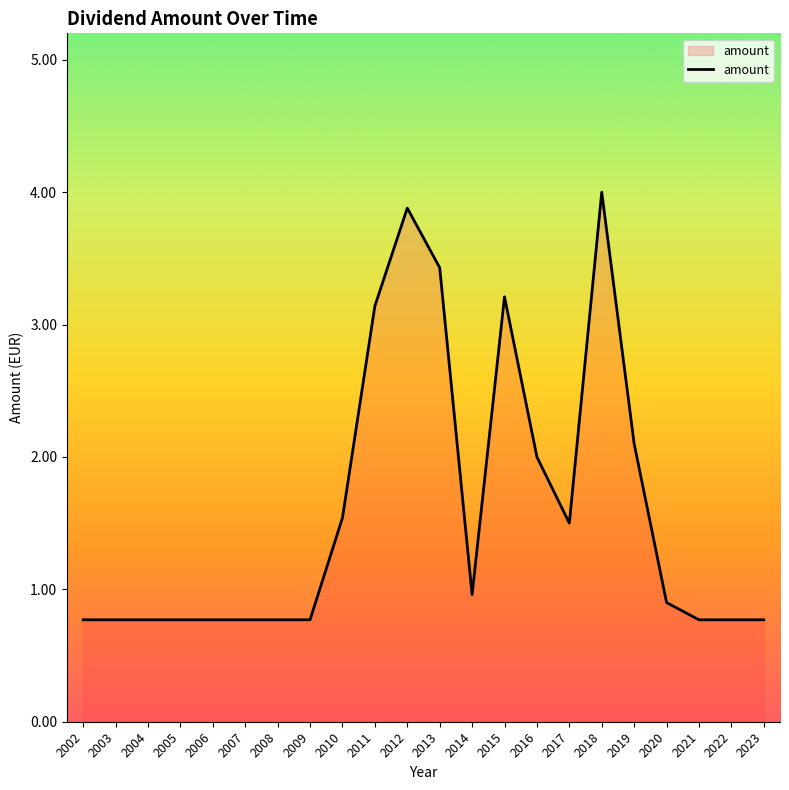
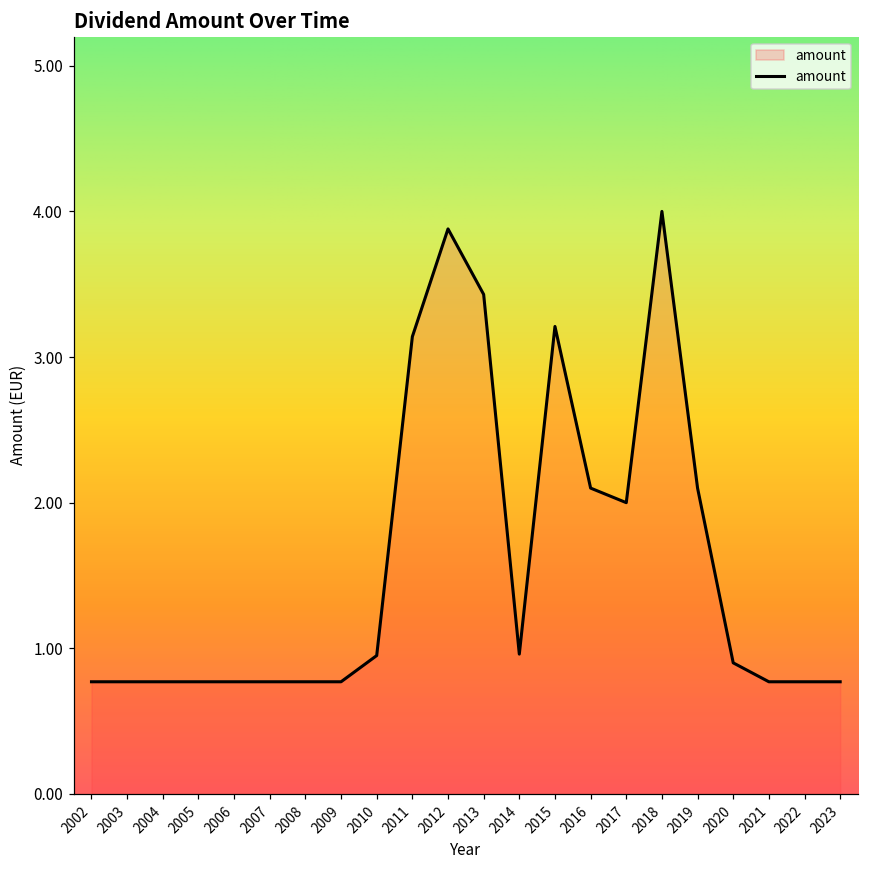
2010: 1.54 -> 0.95
2016: 2.0 -> 2.1
2017: 1.5 -> 2.0
